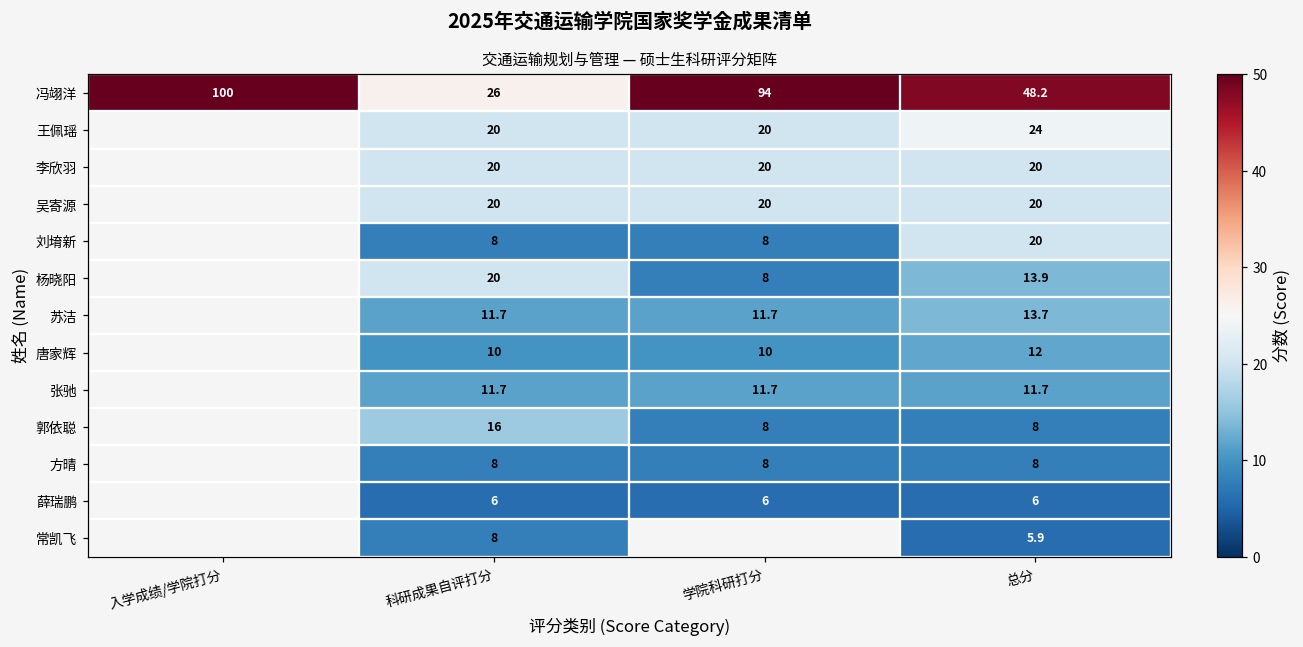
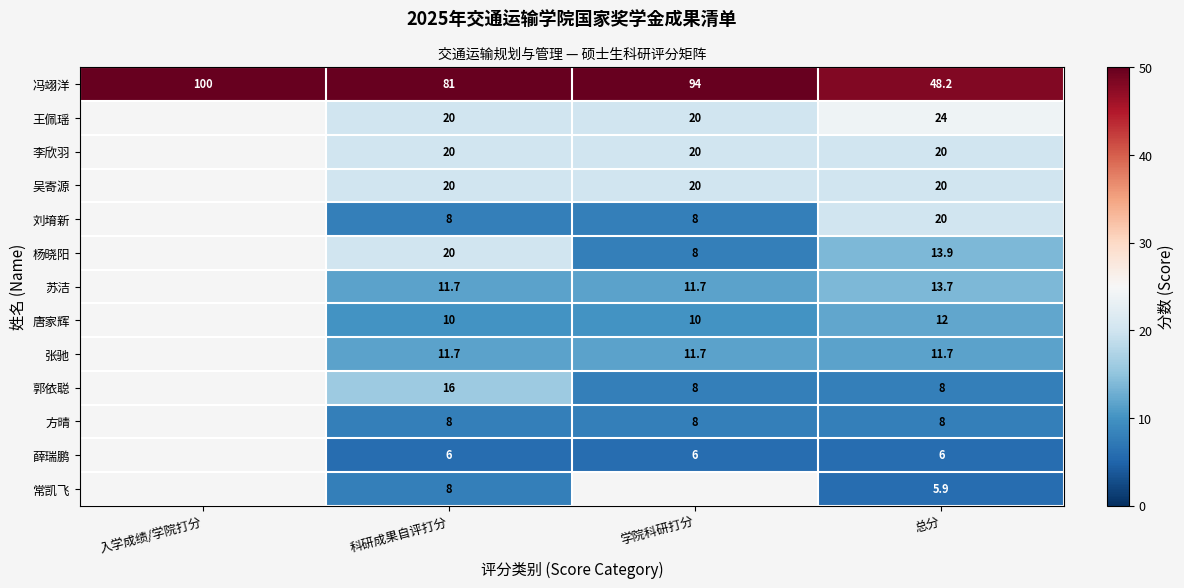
冯翊洋, 科研成果自评打分: 26 -> 81
